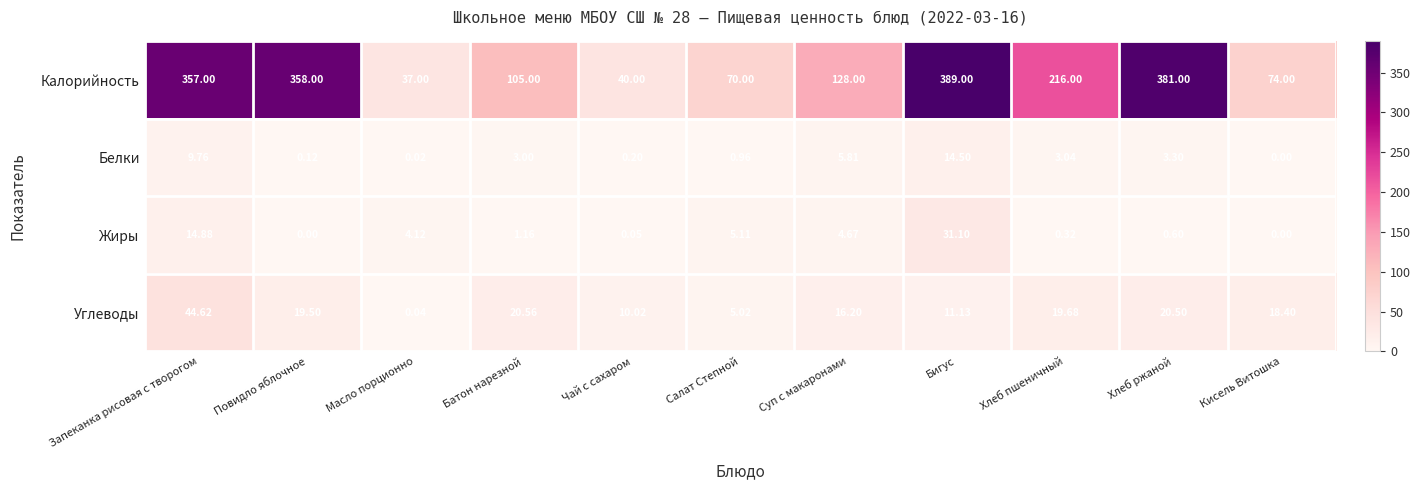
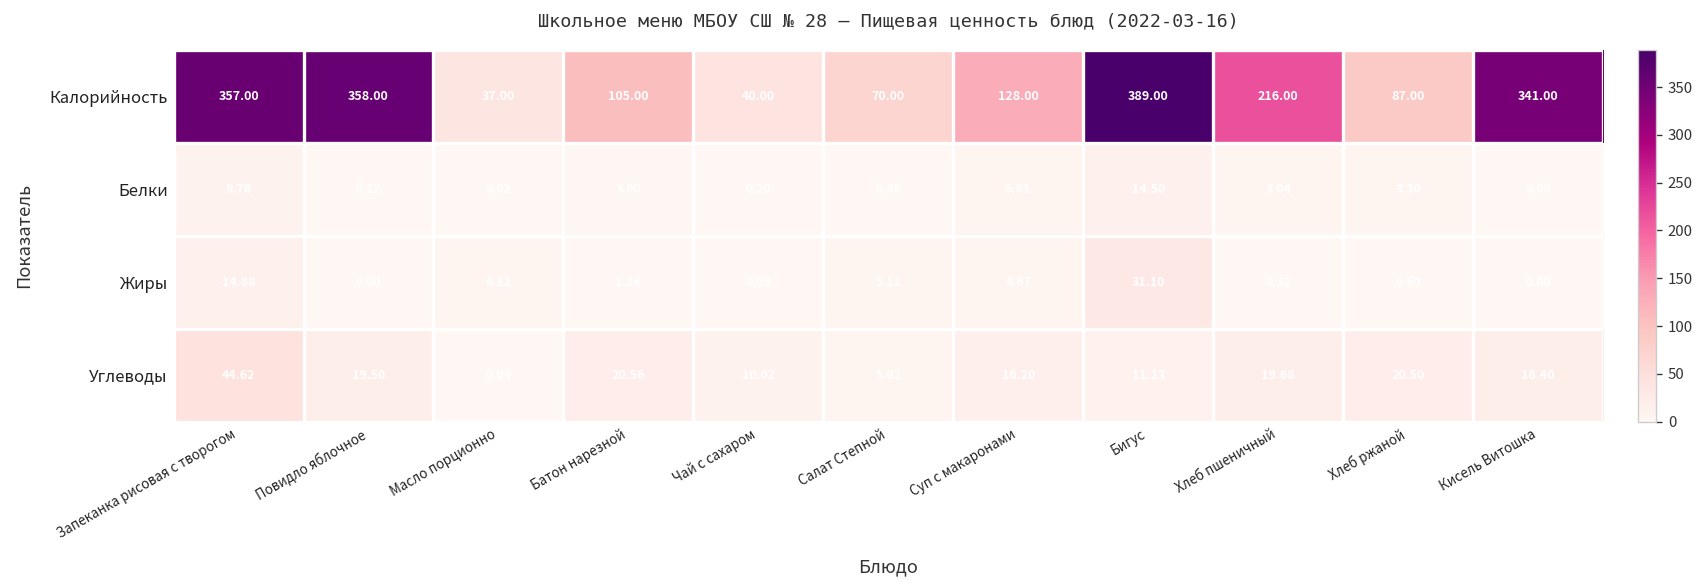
Калорийность, Хлеб ржаной: 381.00 -> 87.00
Калорийность, Кисель Витошка: 74.00 -> 341.00
